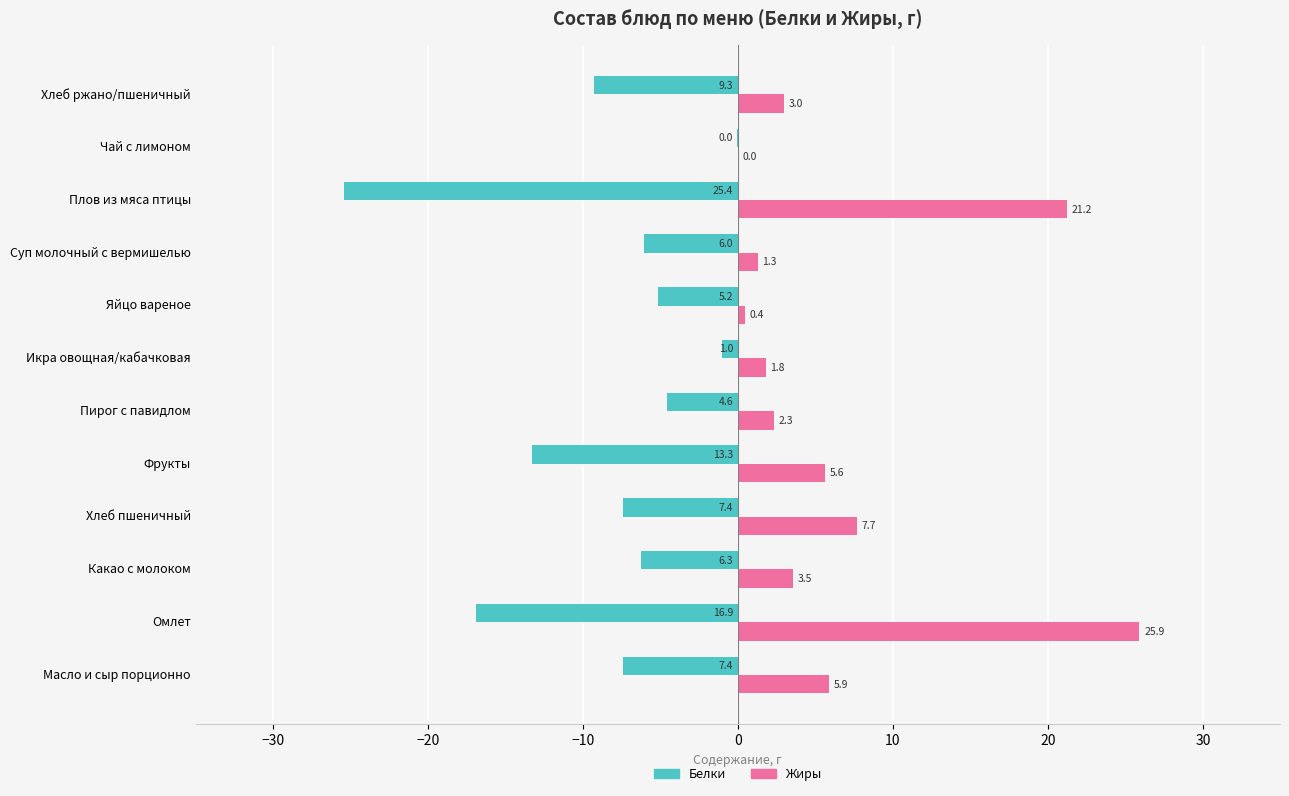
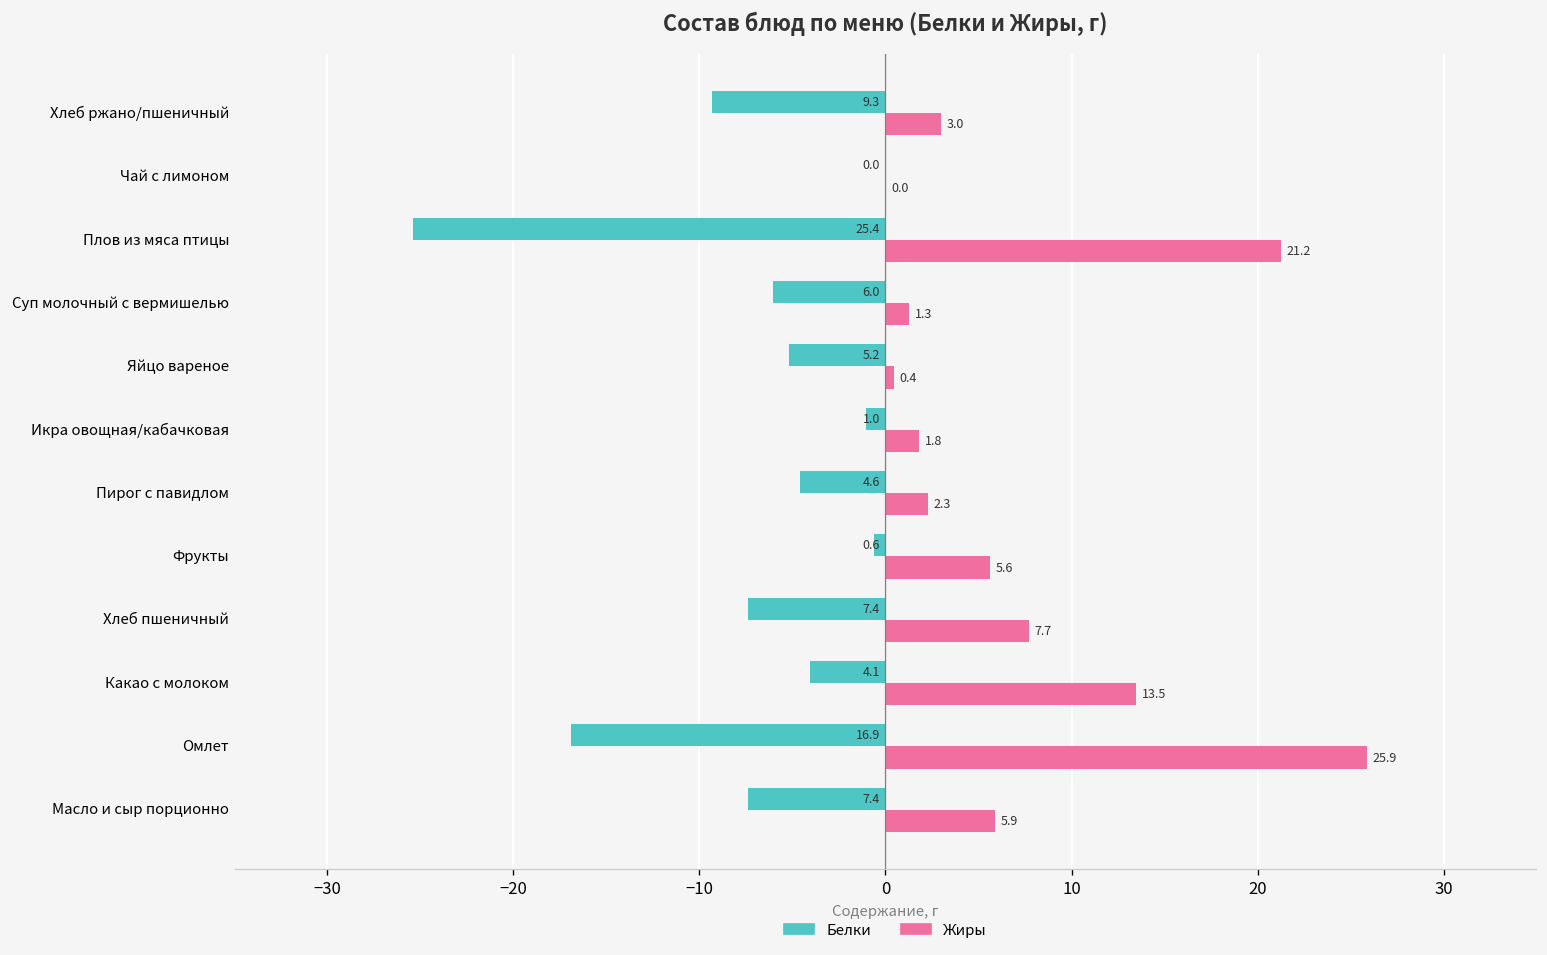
Белки, Фрукты: 13.3 -> 0.6
Белки, Какао с молоком: 6.3 -> 4.1
Жиры, Какао с молоком: 3.5 -> 13.5
